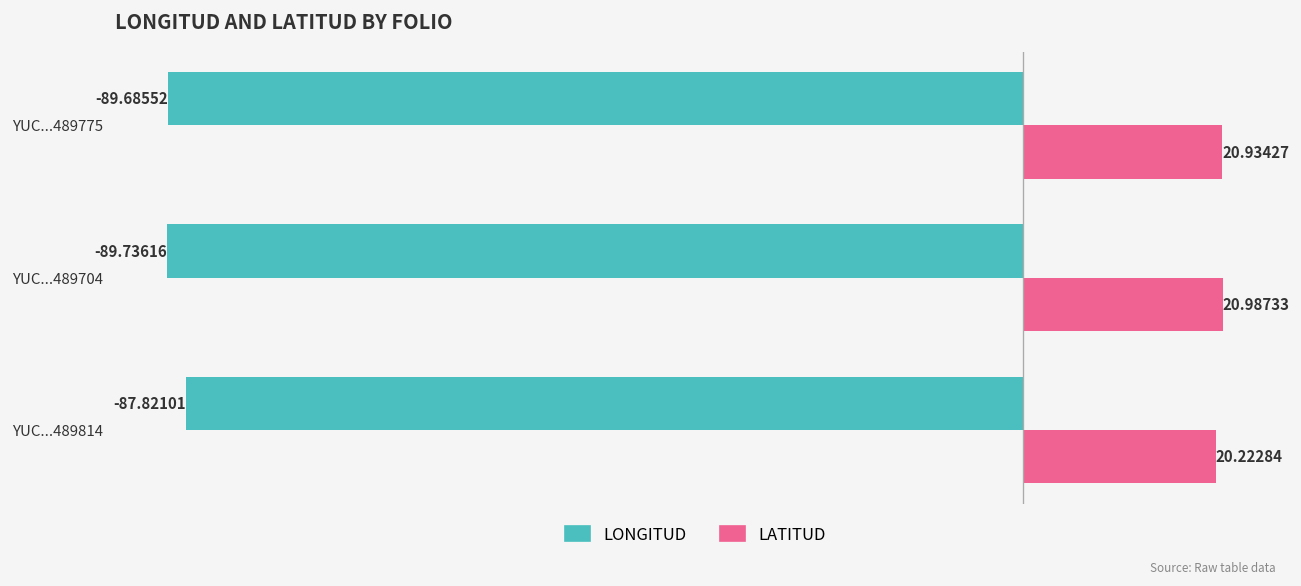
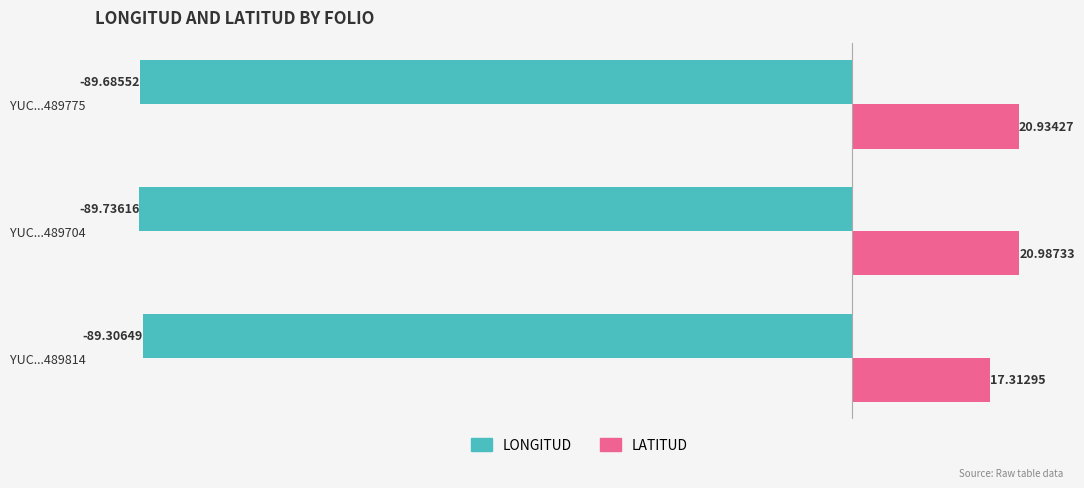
LONGITUD, YUC...489814: -87.82101 -> -89.30649
LATITUD, YUC...489814: 20.22284 -> 17.31295
